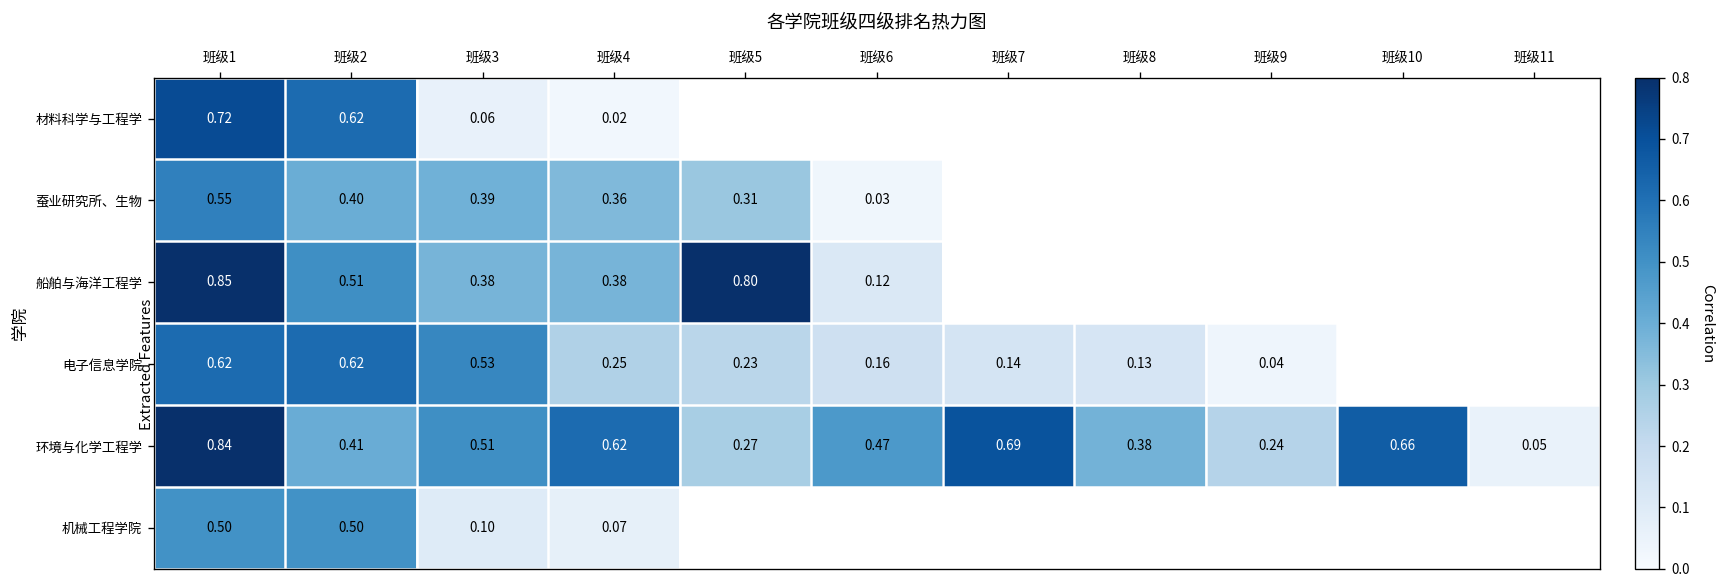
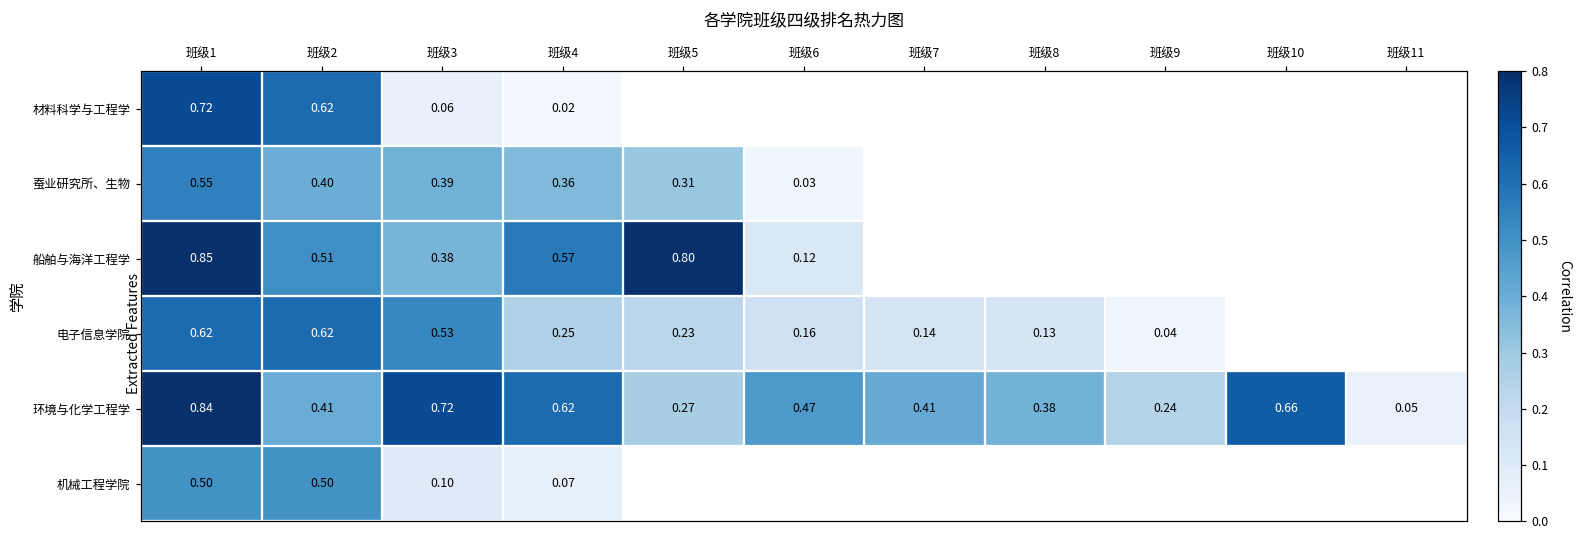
船舶与海洋工程学, 班级4: 0.38 -> 0.57
环境与化学工程学, 班级3: 0.51 -> 0.72
环境与化学工程学, 班级7: 0.69 -> 0.41
